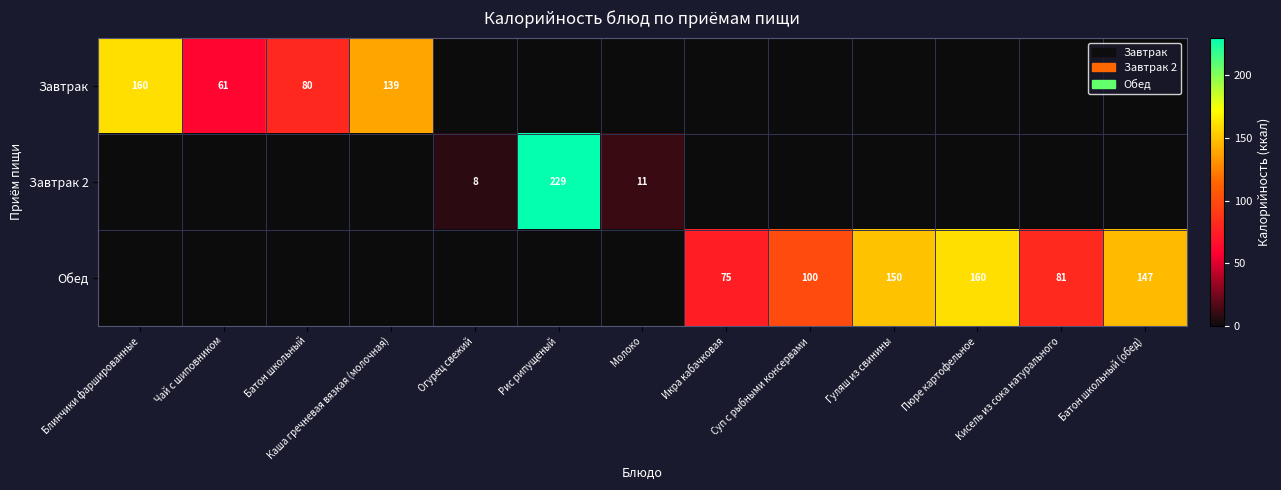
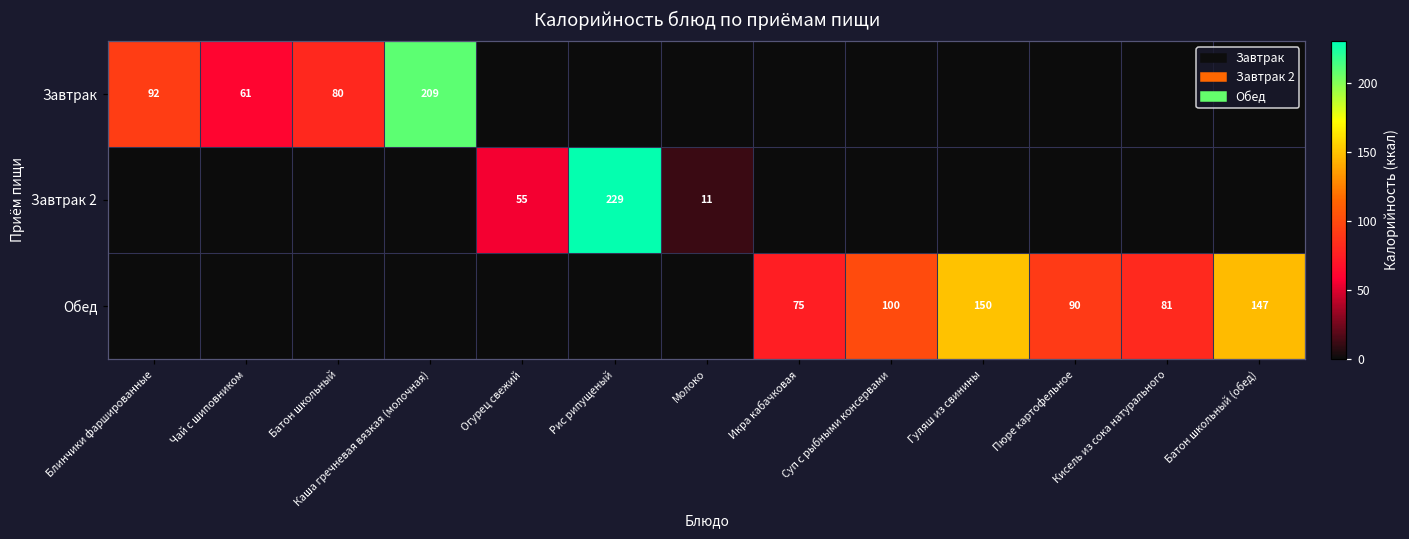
Завтрак, Блинчики фаршированные: 160 -> 92
Завтрак, Каша гречневая вязкая (молочная): 139 -> 209
Завтрак 2, Огурец свежий: 8 -> 55
Обед, Пюре картофельное: 160 -> 90
